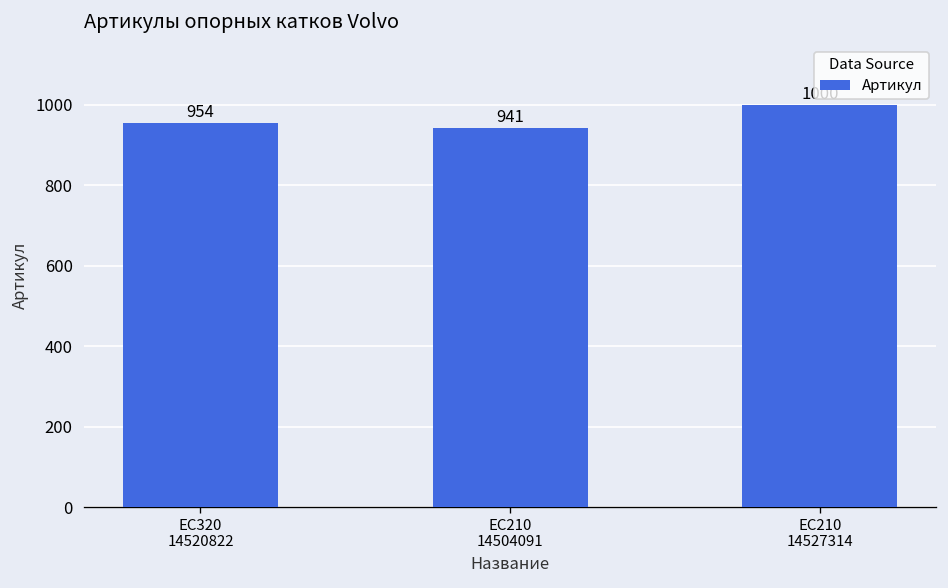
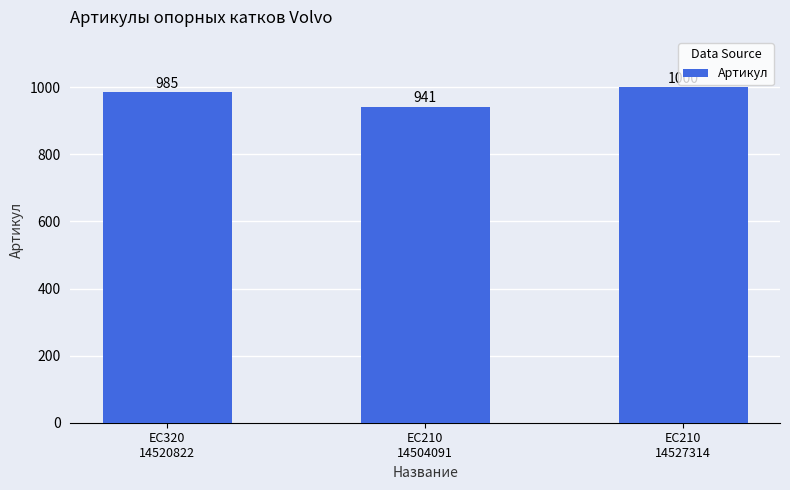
EC320 14520822: 954 -> 985
